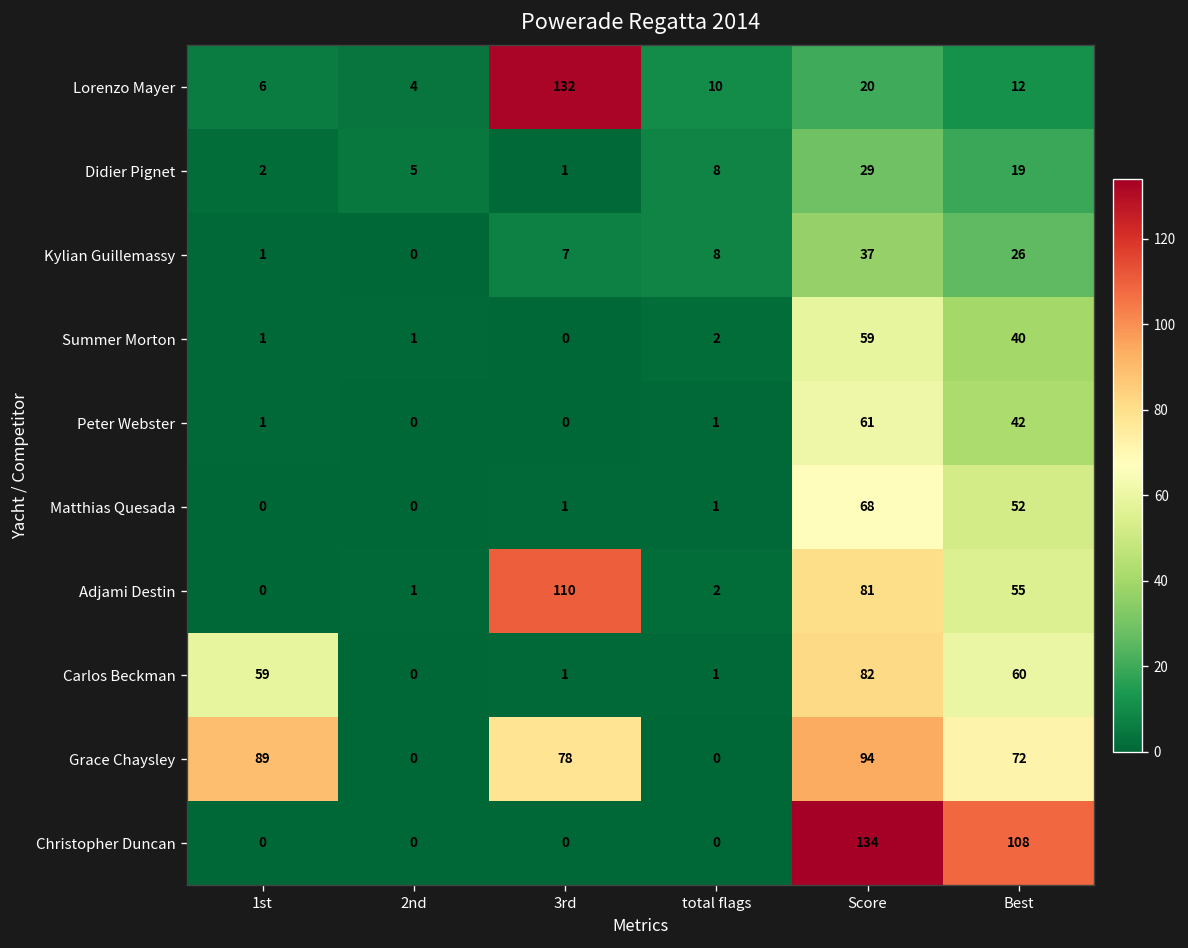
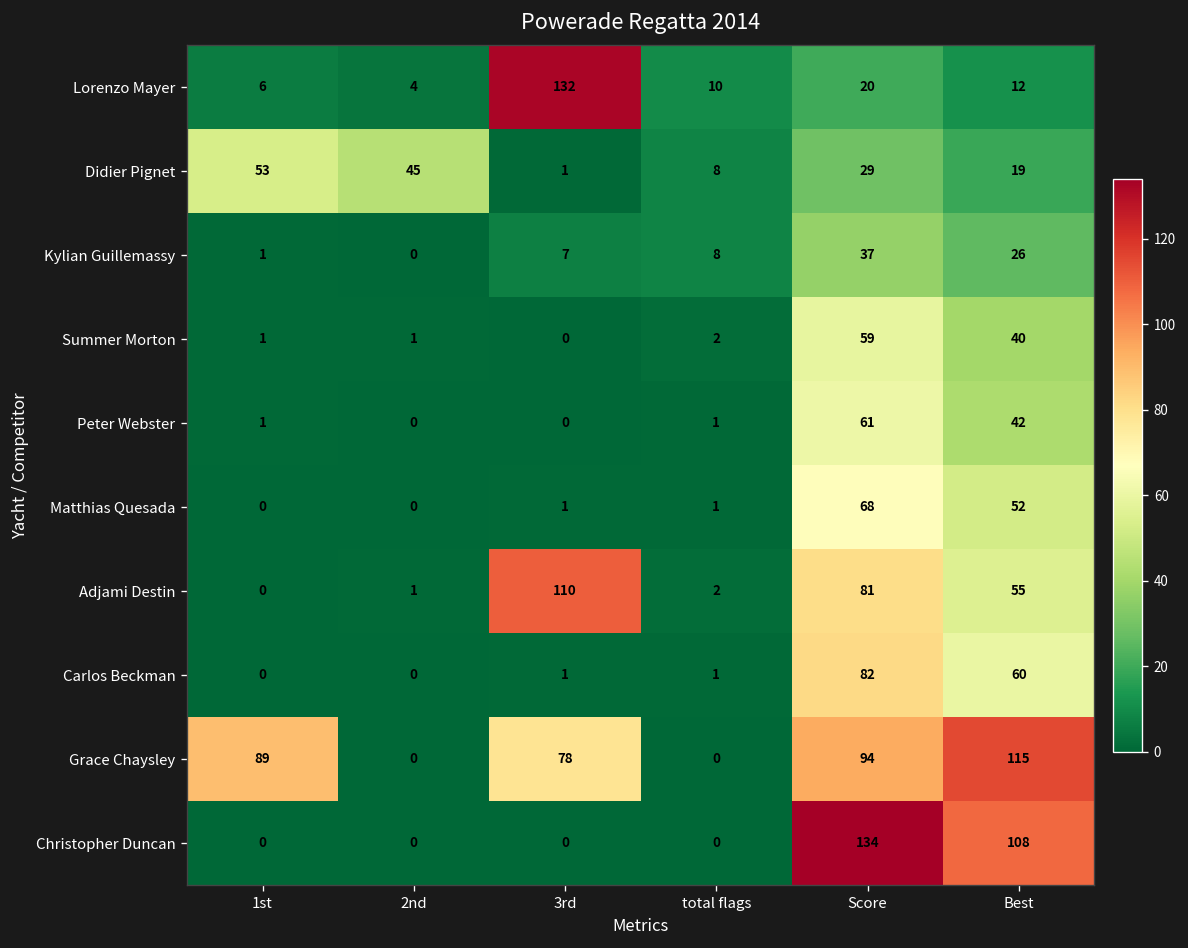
Didier Pignet, 1st: 2 -> 53
Didier Pignet, 2nd: 5 -> 45
Carlos Beckman, 1st: 59 -> 0
Grace Chaysley, Best: 72 -> 115
